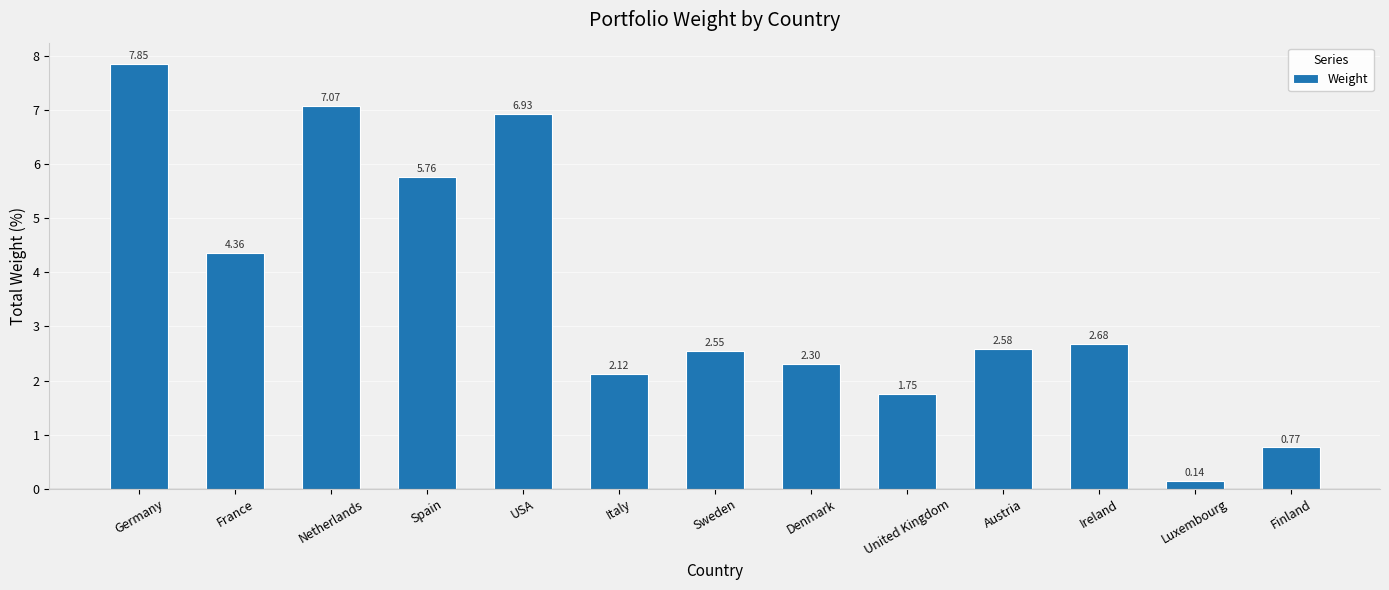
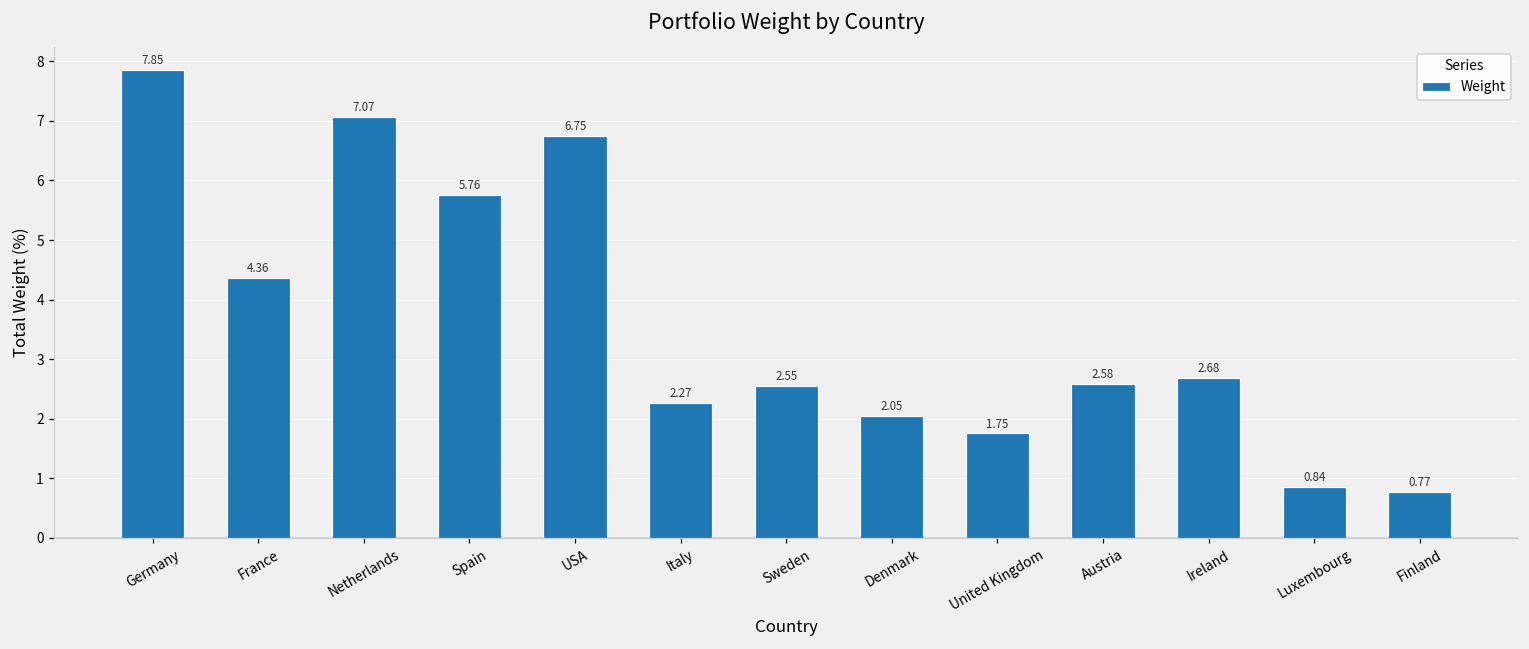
USA: 6.93 -> 6.75
Italy: 2.12 -> 2.27
Denmark: 2.30 -> 2.05
Luxembourg: 0.14 -> 0.84
